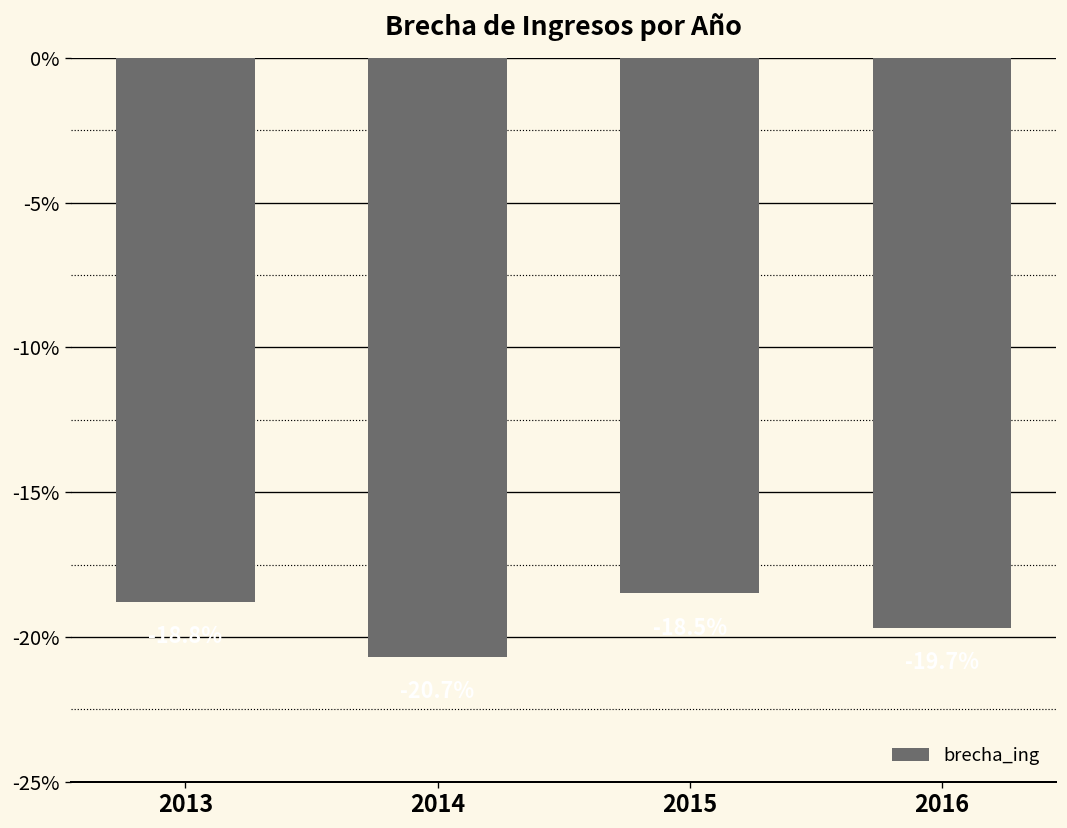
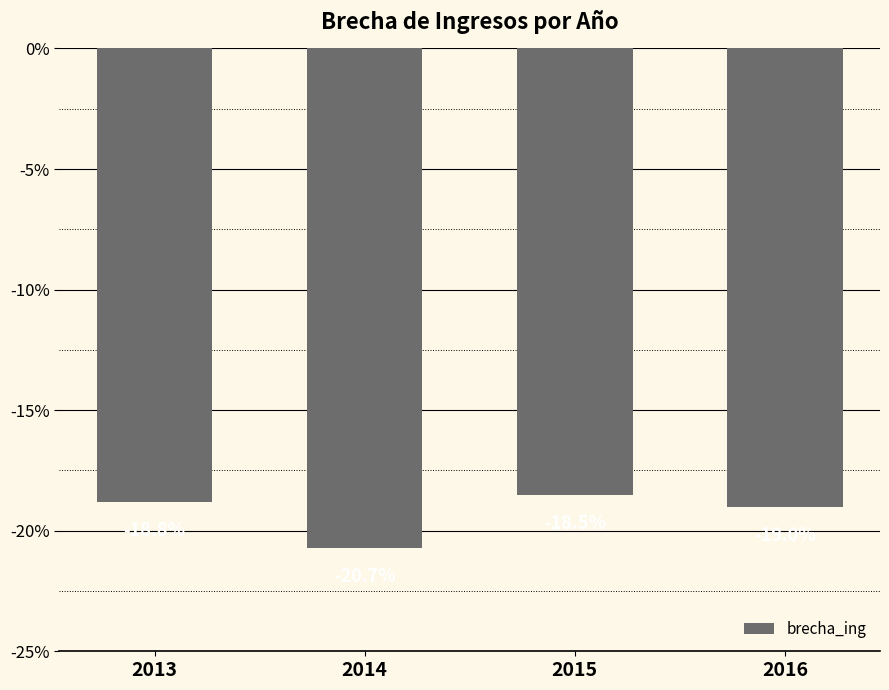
2016: -19.7% -> -19.0%
